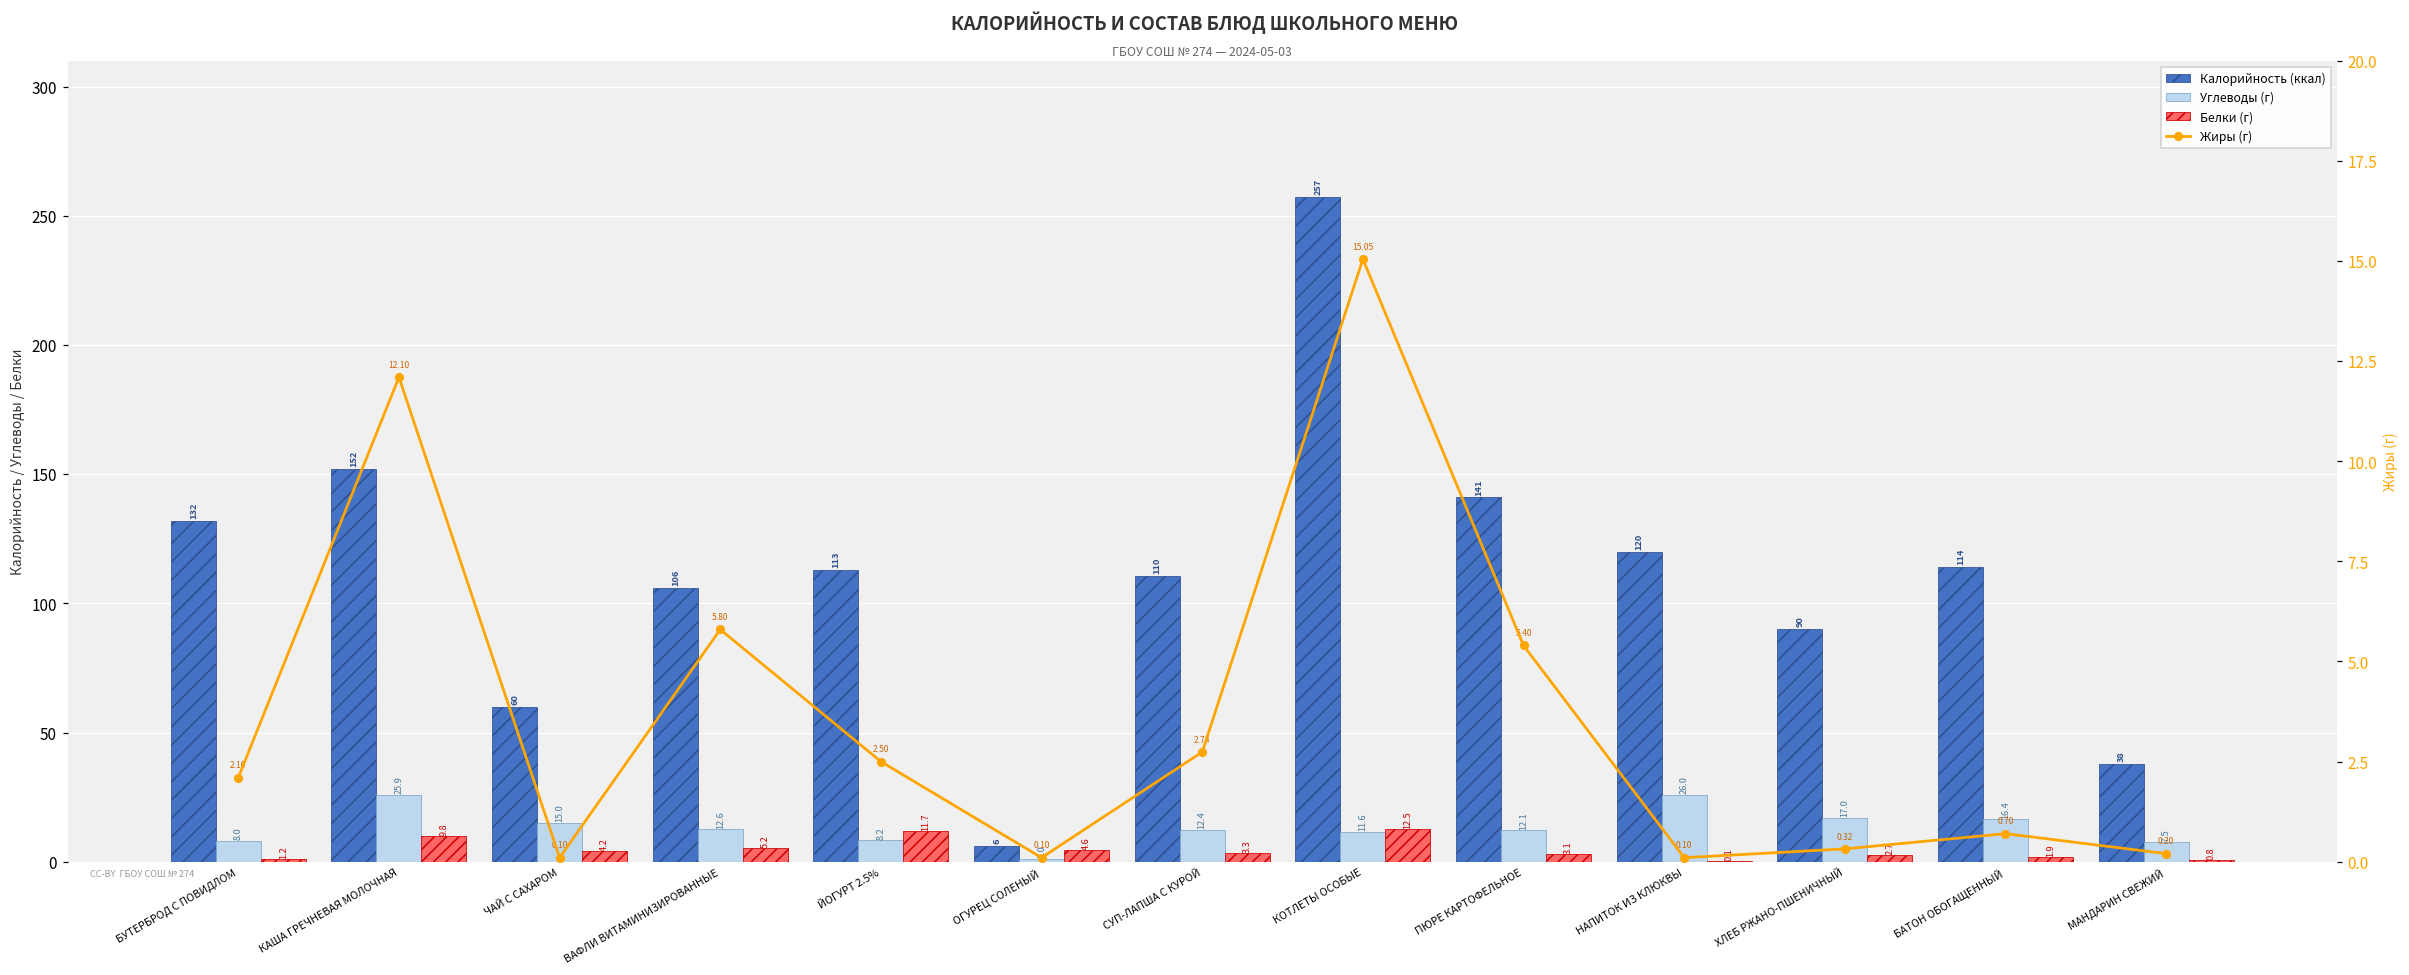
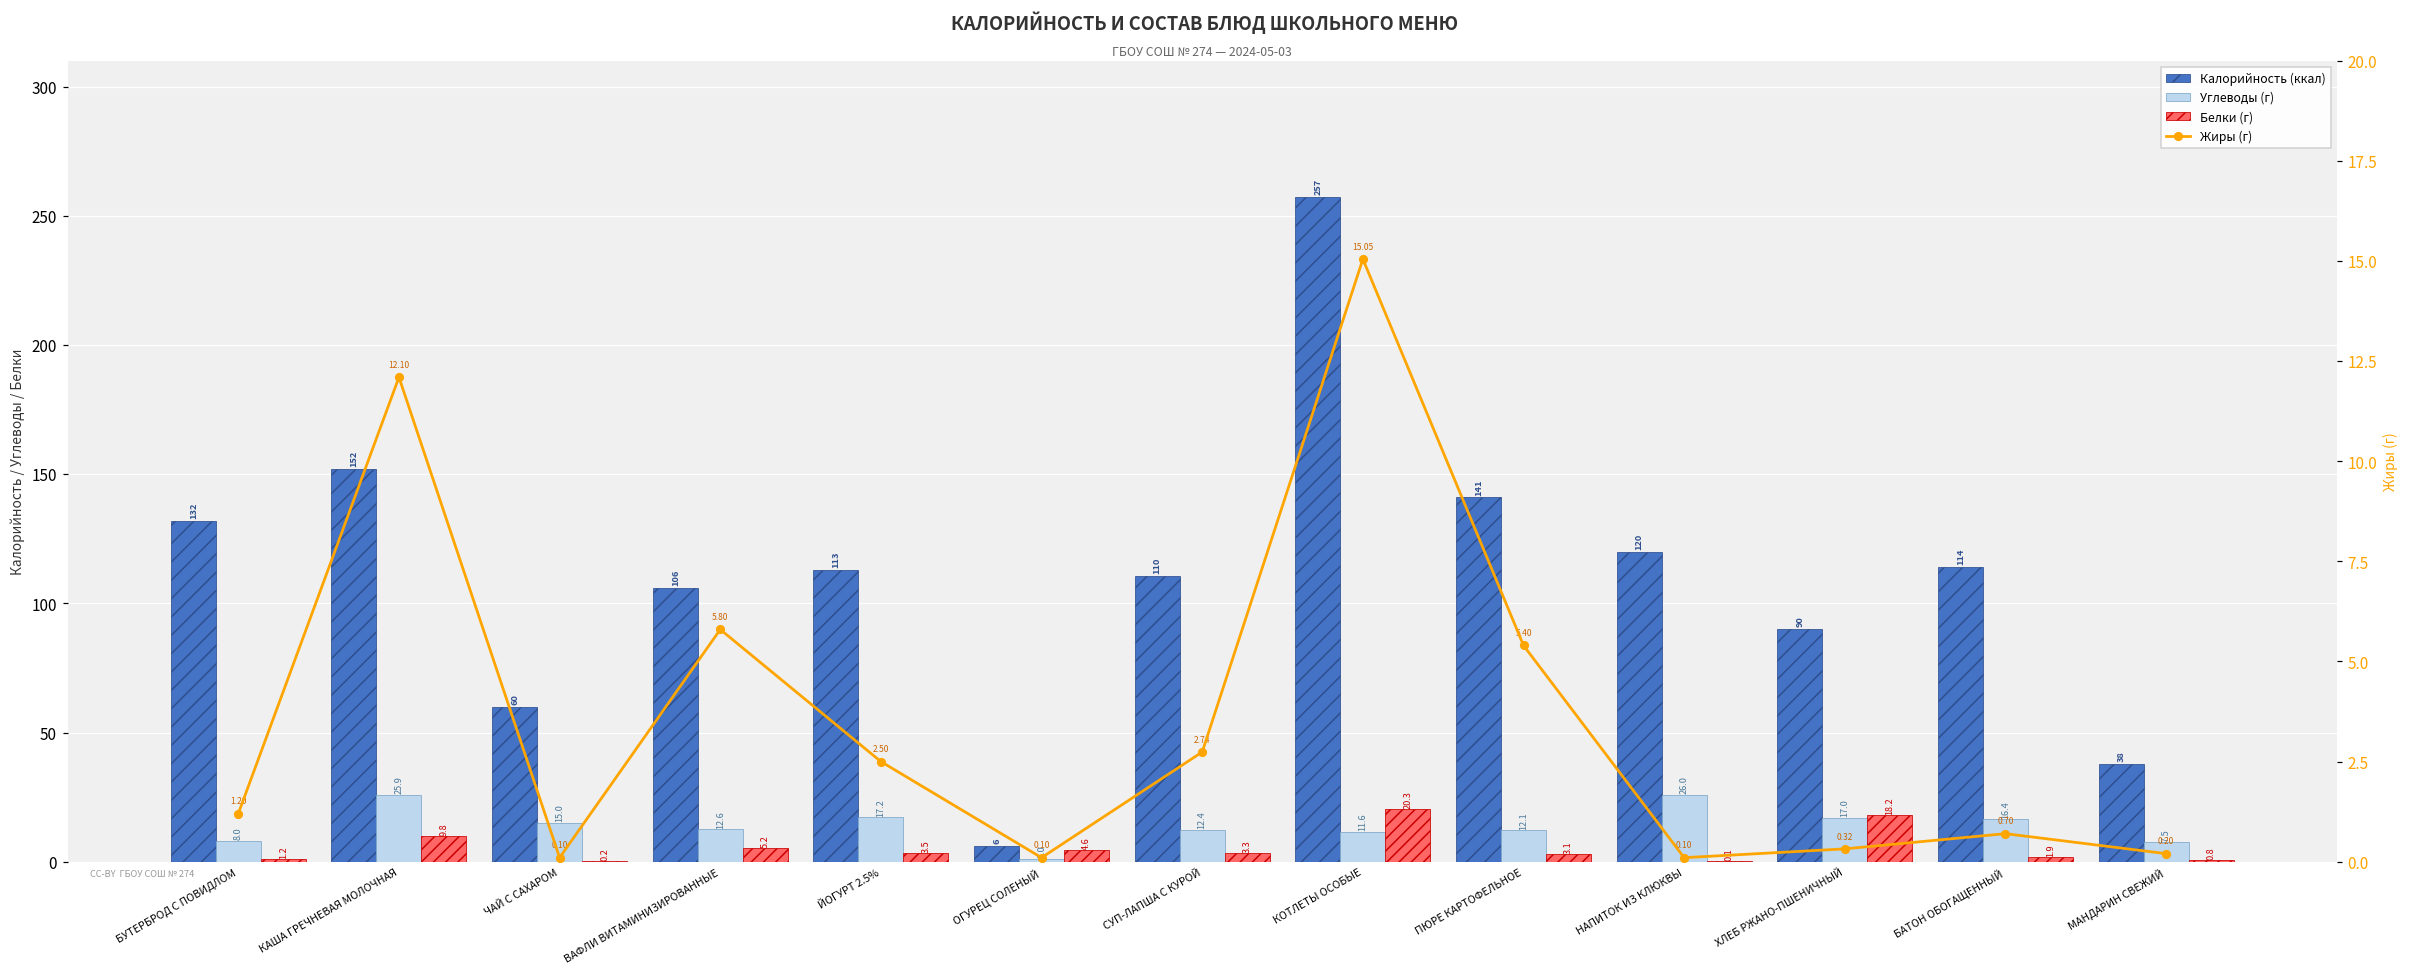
Белки (г), ЧАЙ С САХАРОМ: 4.2 -> 0.2
Углеводы (г), ЙОГУРТ 2.5%: 8.2 -> 17.2
Белки (г), ЙОГУРТ 2.5%: 11.7 -> 3.5
Белки (г), КОТЛЕТЫ ОСОБЫЕ: 12.5 -> 20.3
Белки (г), ХЛЕБ РЖАНО-ПШЕНИЧНЫЙ: 2.7 -> 18.2
Жиры (г), БУТЕРБРОД С ПОВИДЛОМ: 2.10 -> 1.20
